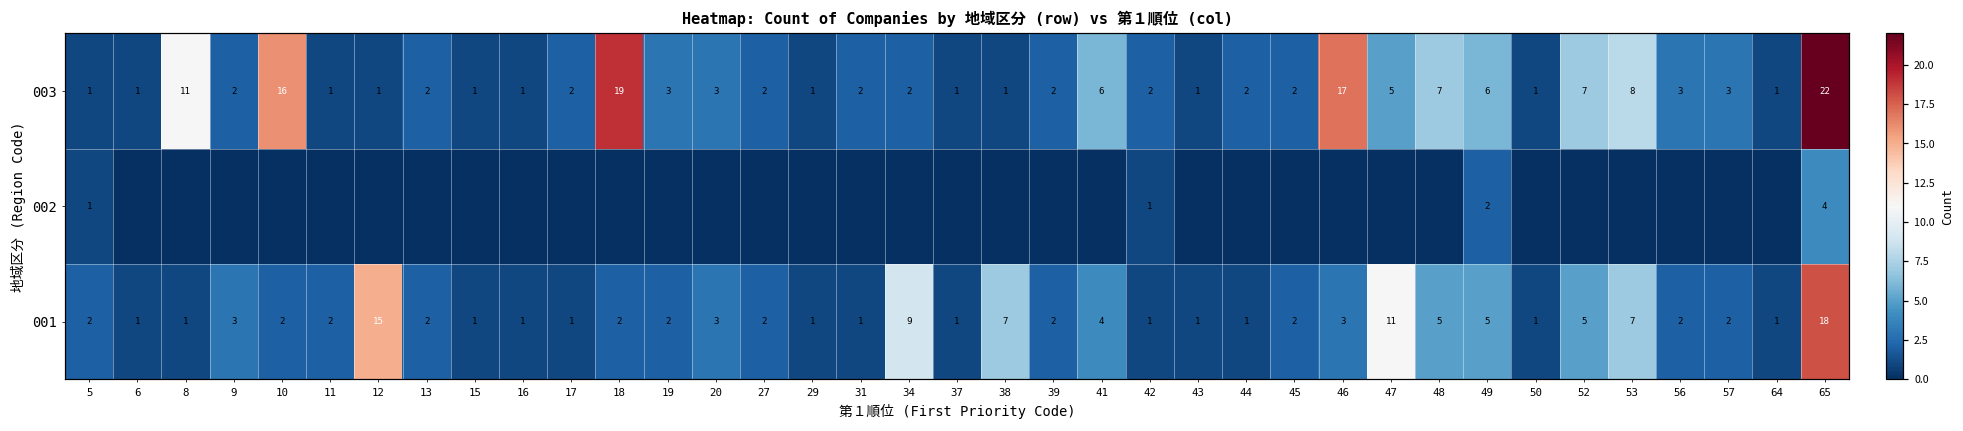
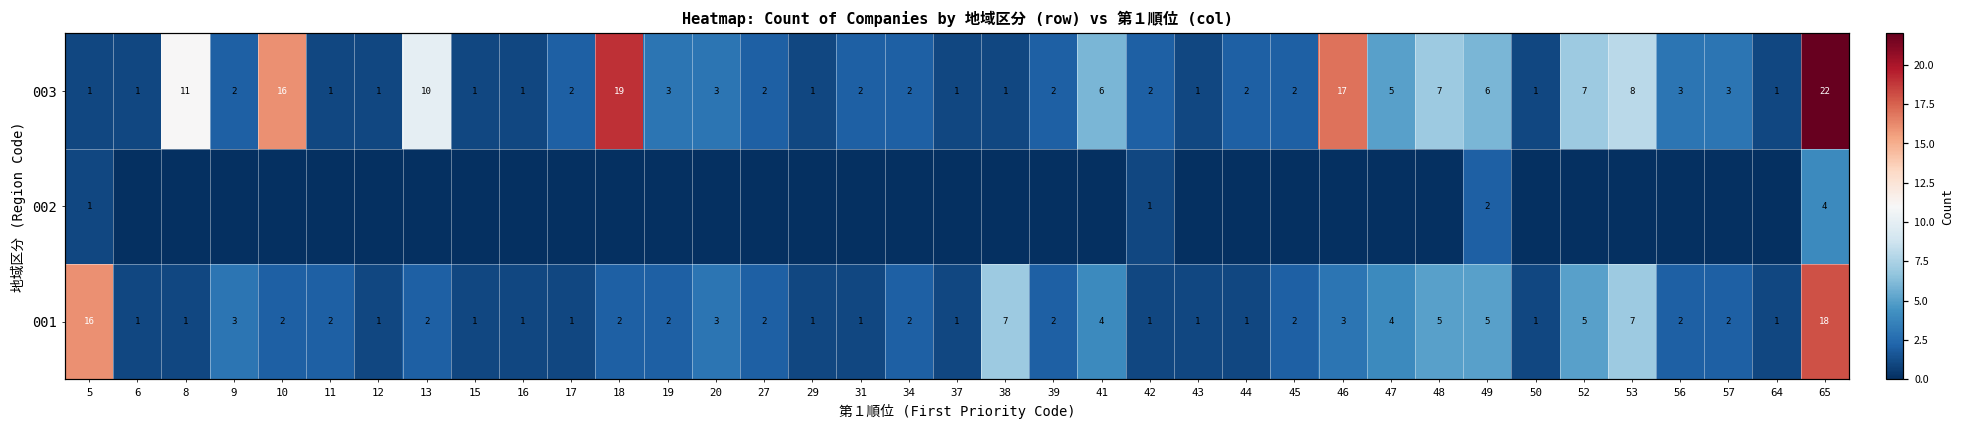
003, 13: 2 -> 10
001, 5: 2 -> 16
001, 12: 15 -> 1
001, 34: 9 -> 2
001, 47: 11 -> 4
